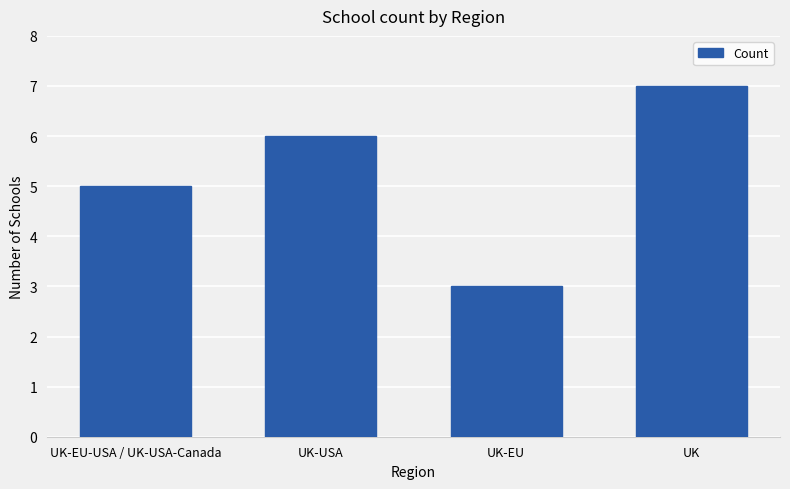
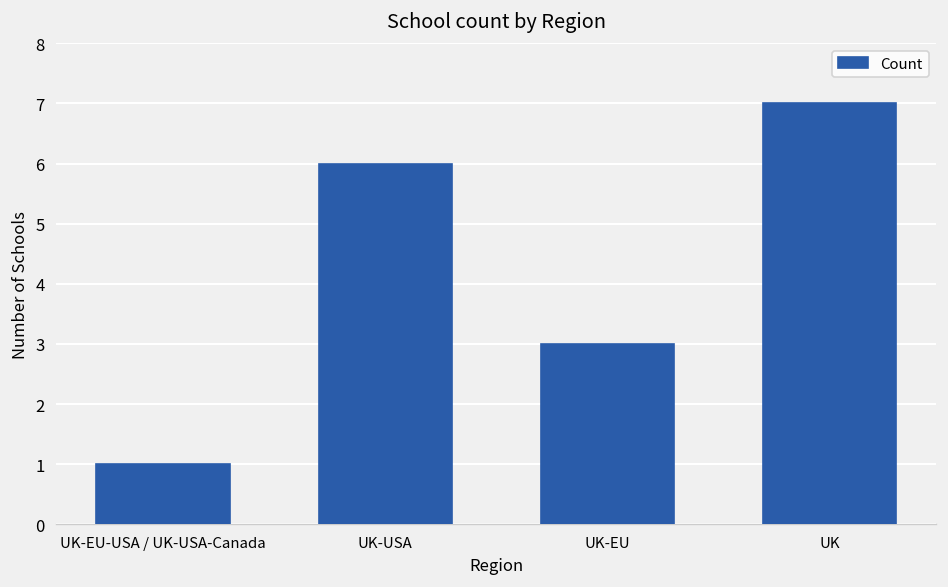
UK-EU-USA / UK-USA-Canada: 5 -> 1
